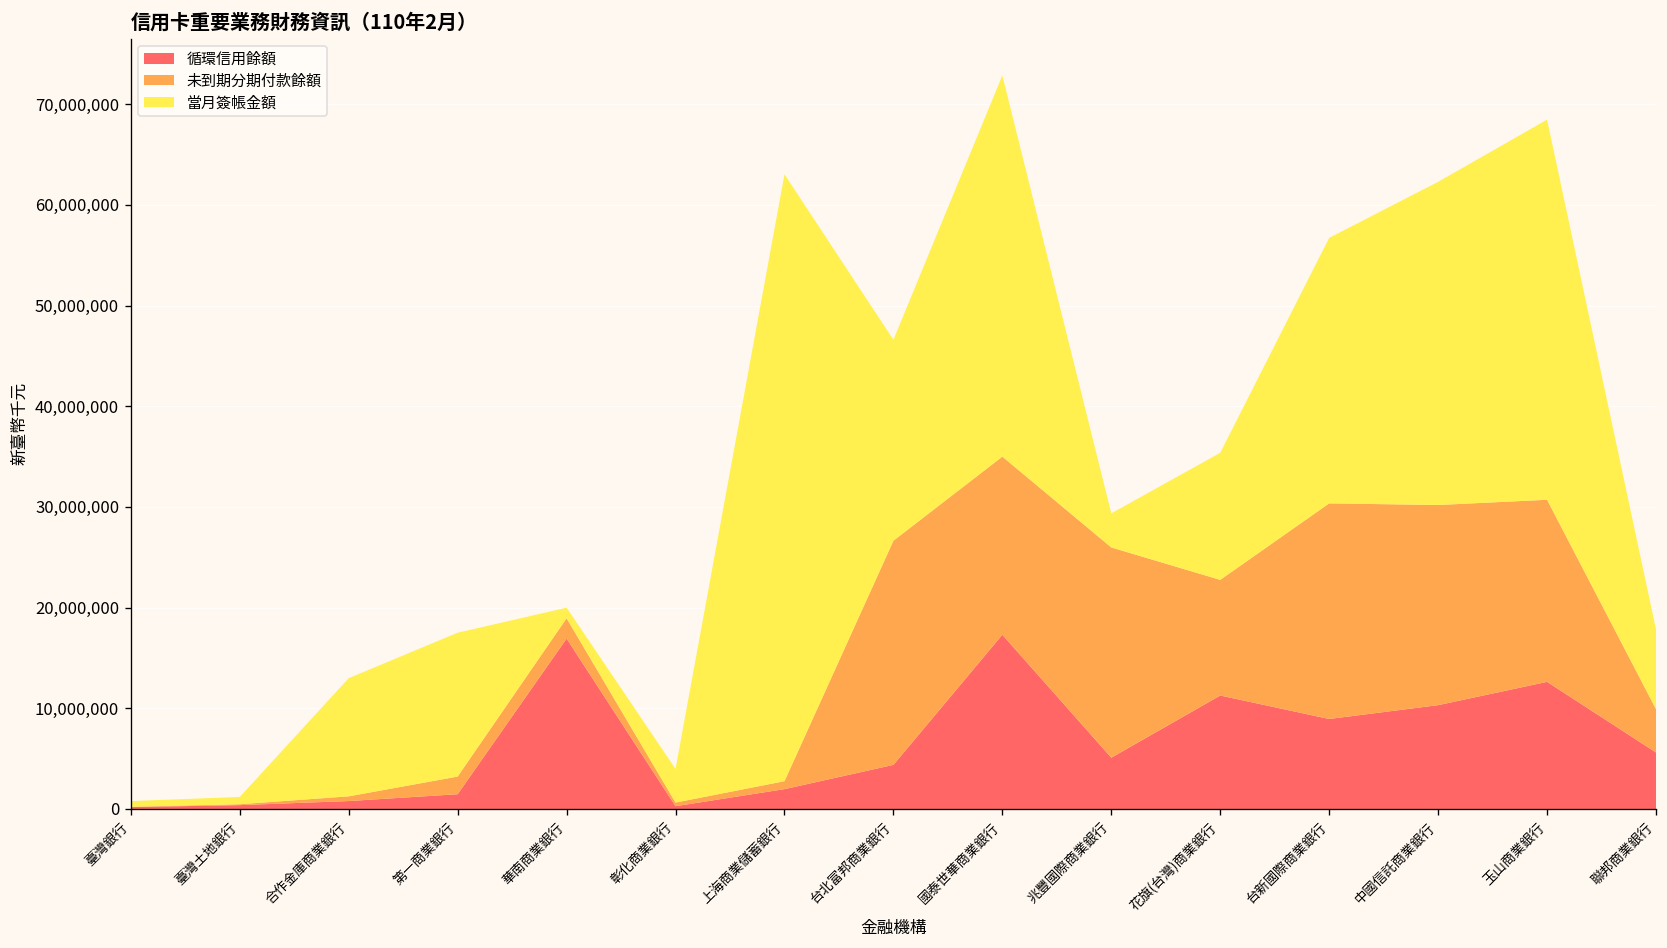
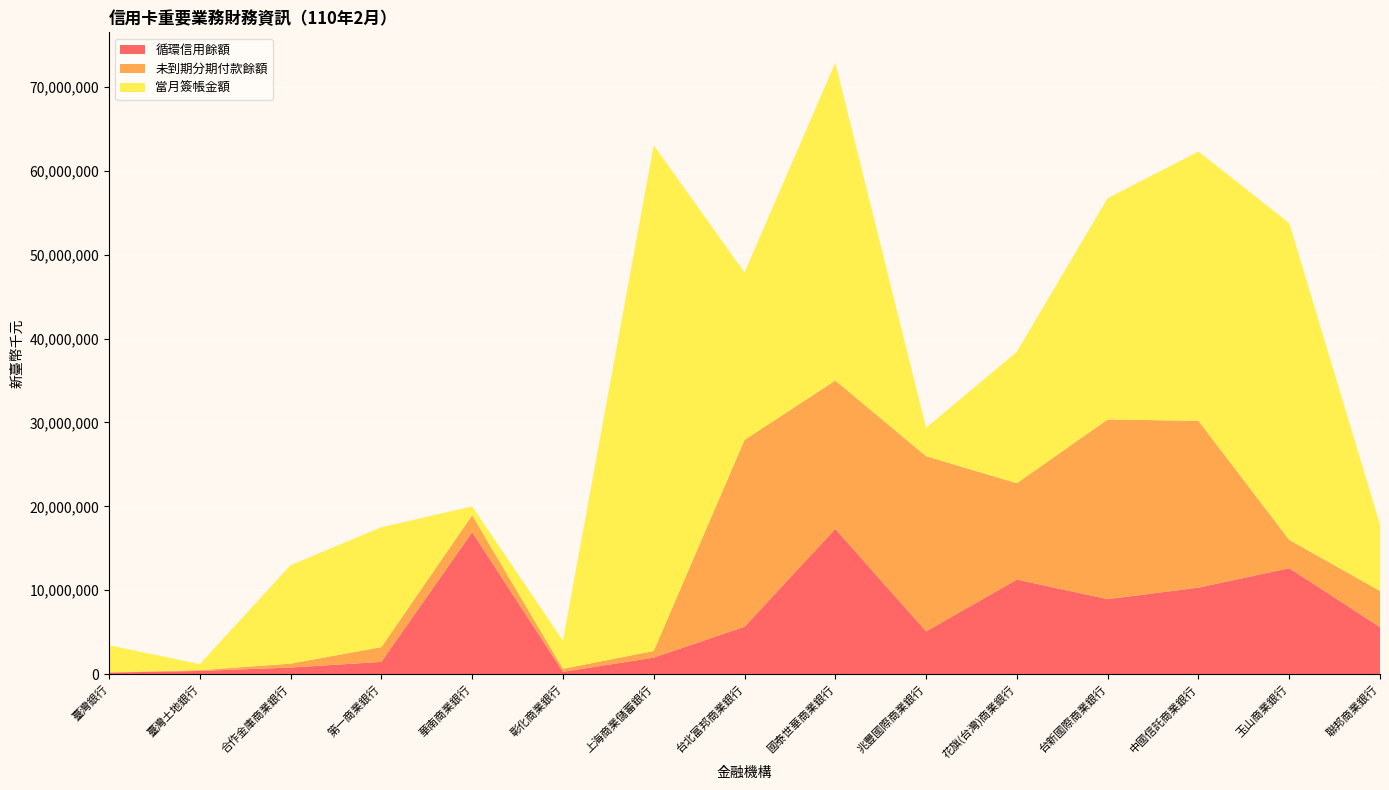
當月簽帳金額, 臺灣銀行: 1,000,000 -> 3,000,000
循環信用餘額, 台北富邦商業銀行: 4,000,000 -> 6,000,000
當月簽帳金額, 花旗(台灣)商業銀行: 13,000,000 -> 16,000,000
未到期分期付款餘額, 玉山商業銀行: 18,000,000 -> 3,000,000
